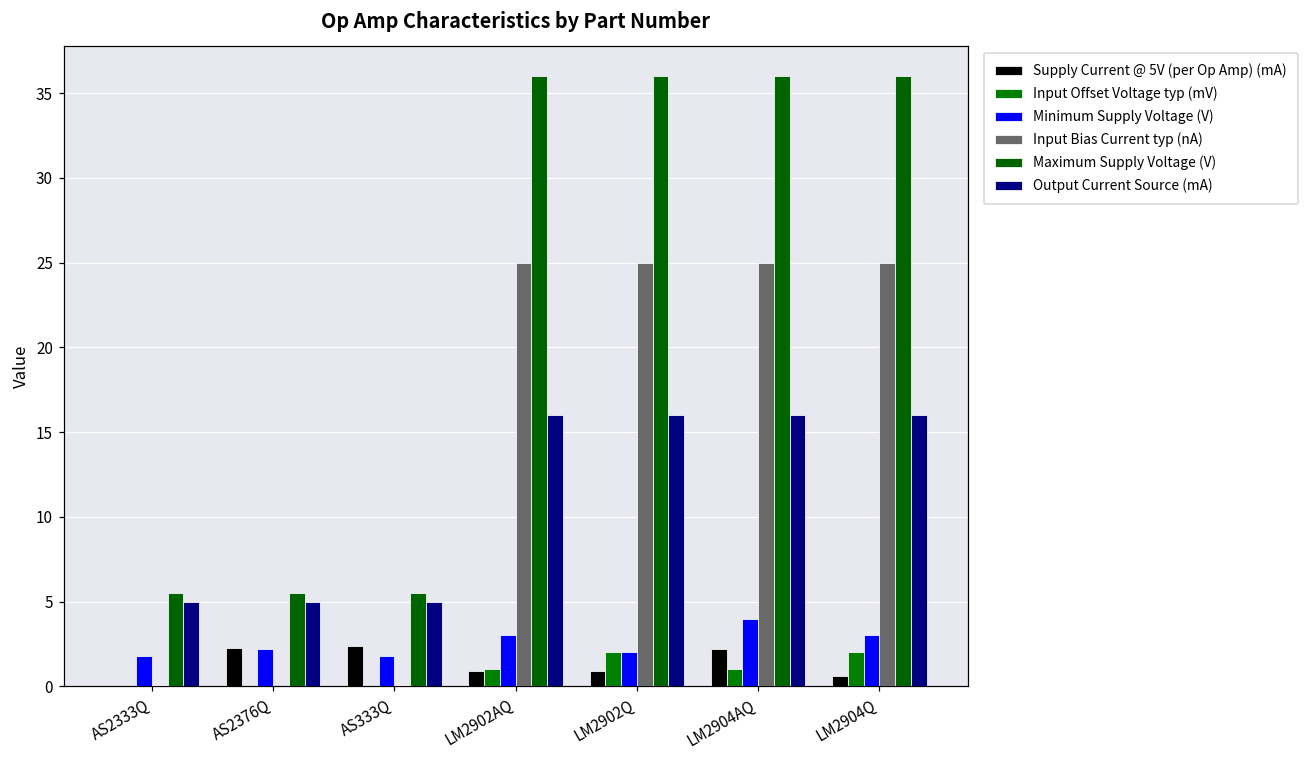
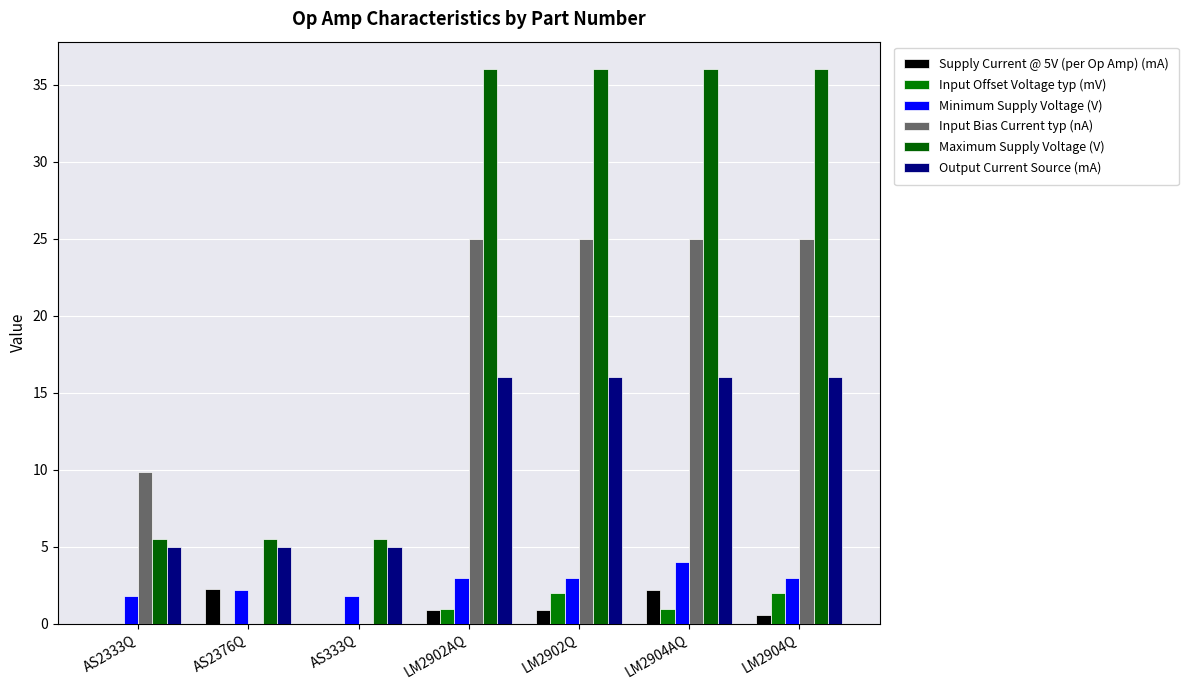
Input Bias Current typ (nA), AS2333Q: 0.1 -> 9.9
Supply Current @ 5V (per Op Amp) (mA), AS333Q: 2.4 -> 0.0
Minimum Supply Voltage (V), LM2902Q: 2 -> 3
